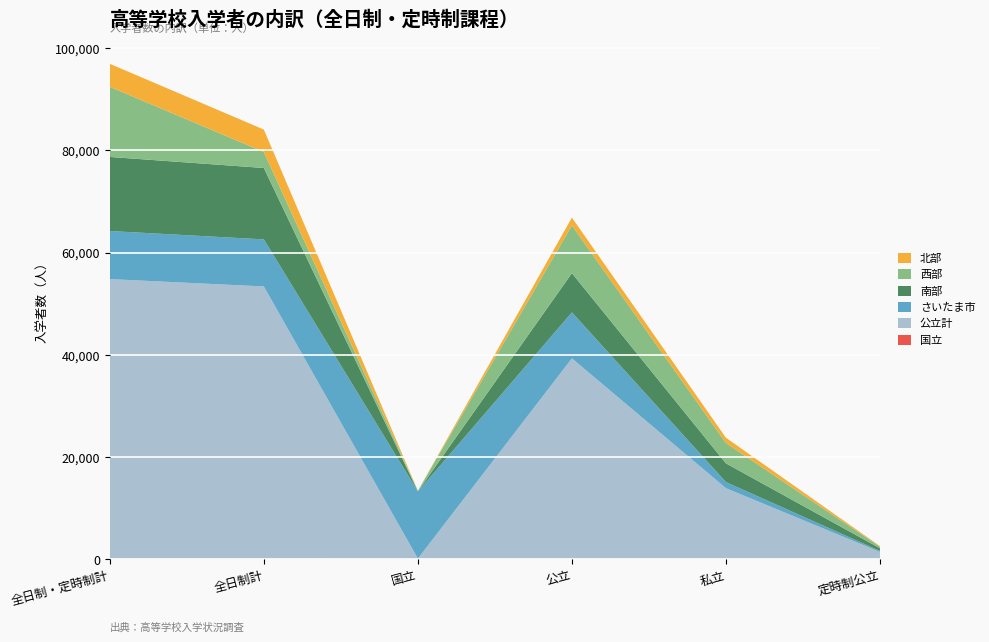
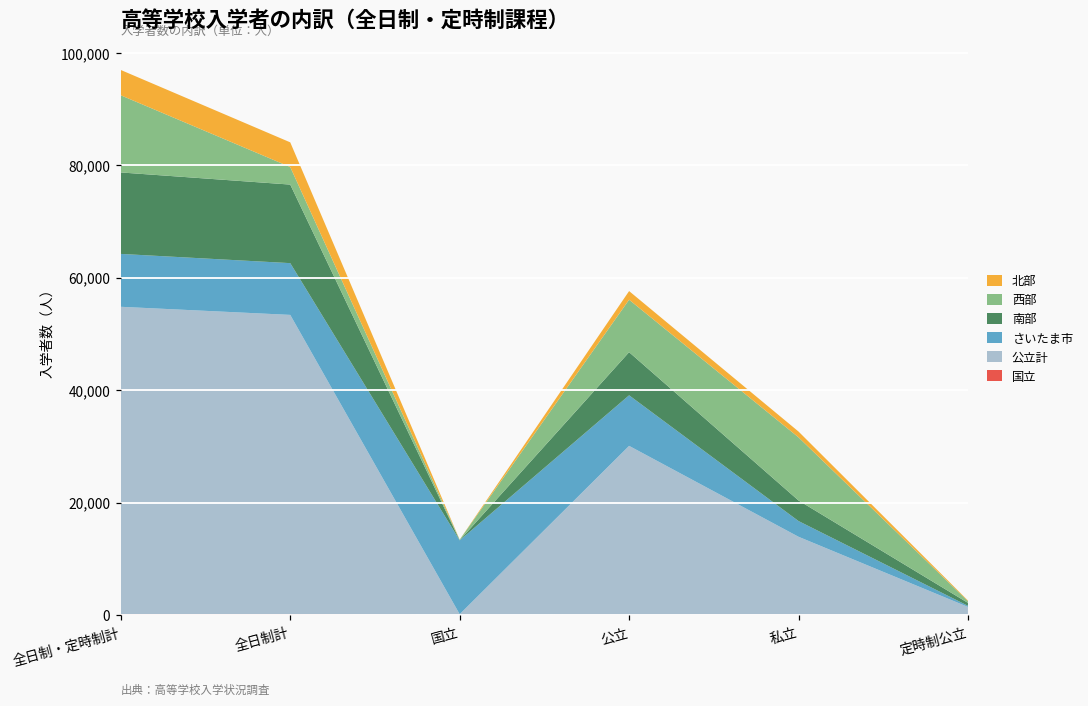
公立計, 公立: 39,000 -> 30,000
さいたま市, 私立: 1,000 -> 3,000
西部, 私立: 4,000 -> 11,000
